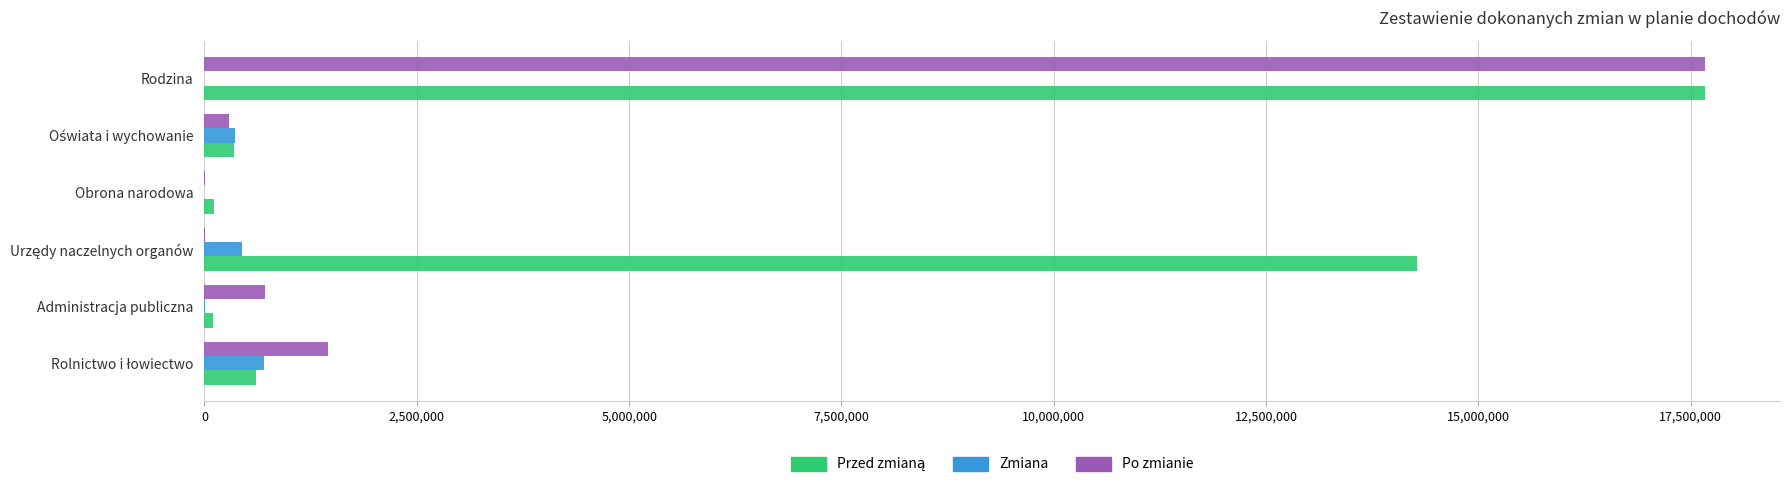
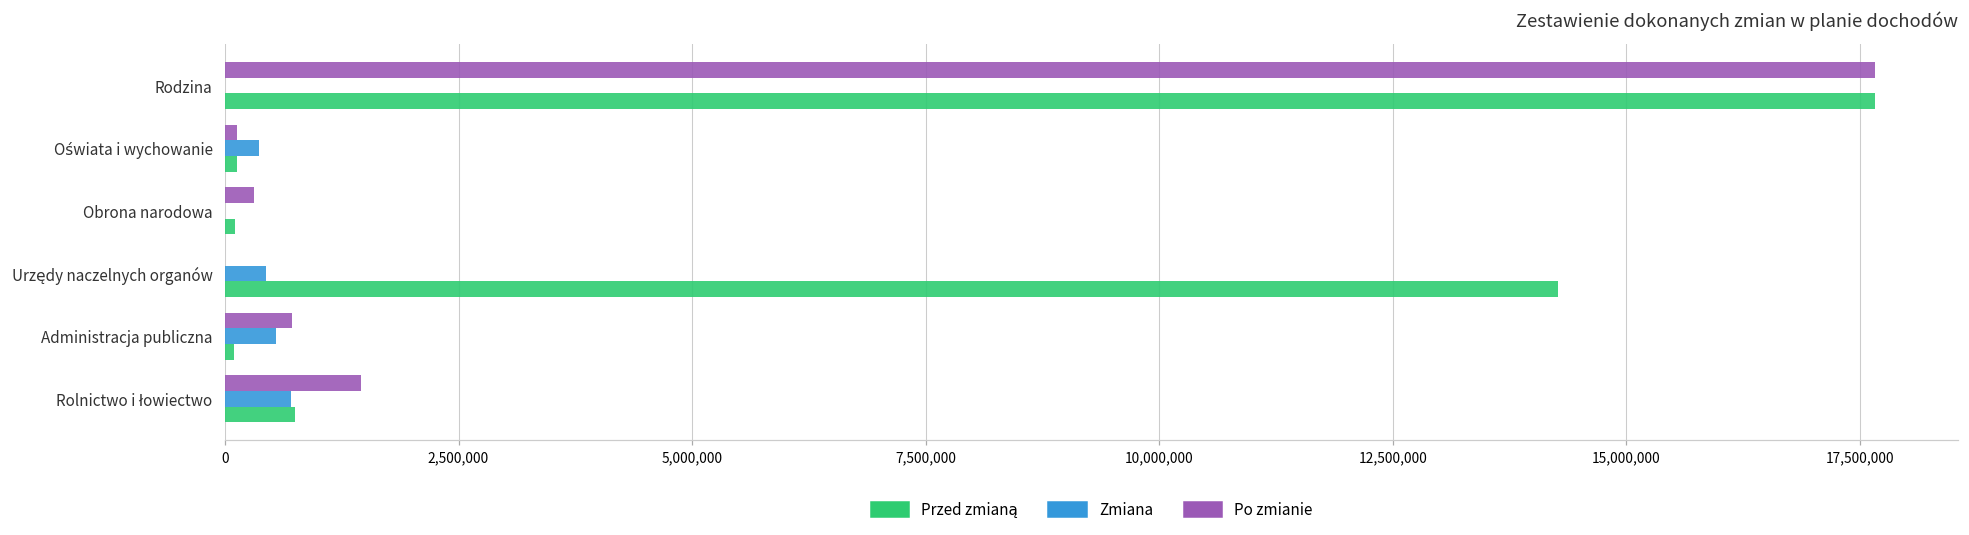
Po zmianie, Oświata i wychowanie: 300,000 -> 100,000
Przed zmianą, Oświata i wychowanie: 300,000 -> 100,000
Po zmianie, Obrona narodowa: 0 -> 300,000
Zmiana, Administracja publiczna: 0 -> 500,000
Przed zmianą, Rolnictwo i łowiectwo: 600,000 -> 700,000
